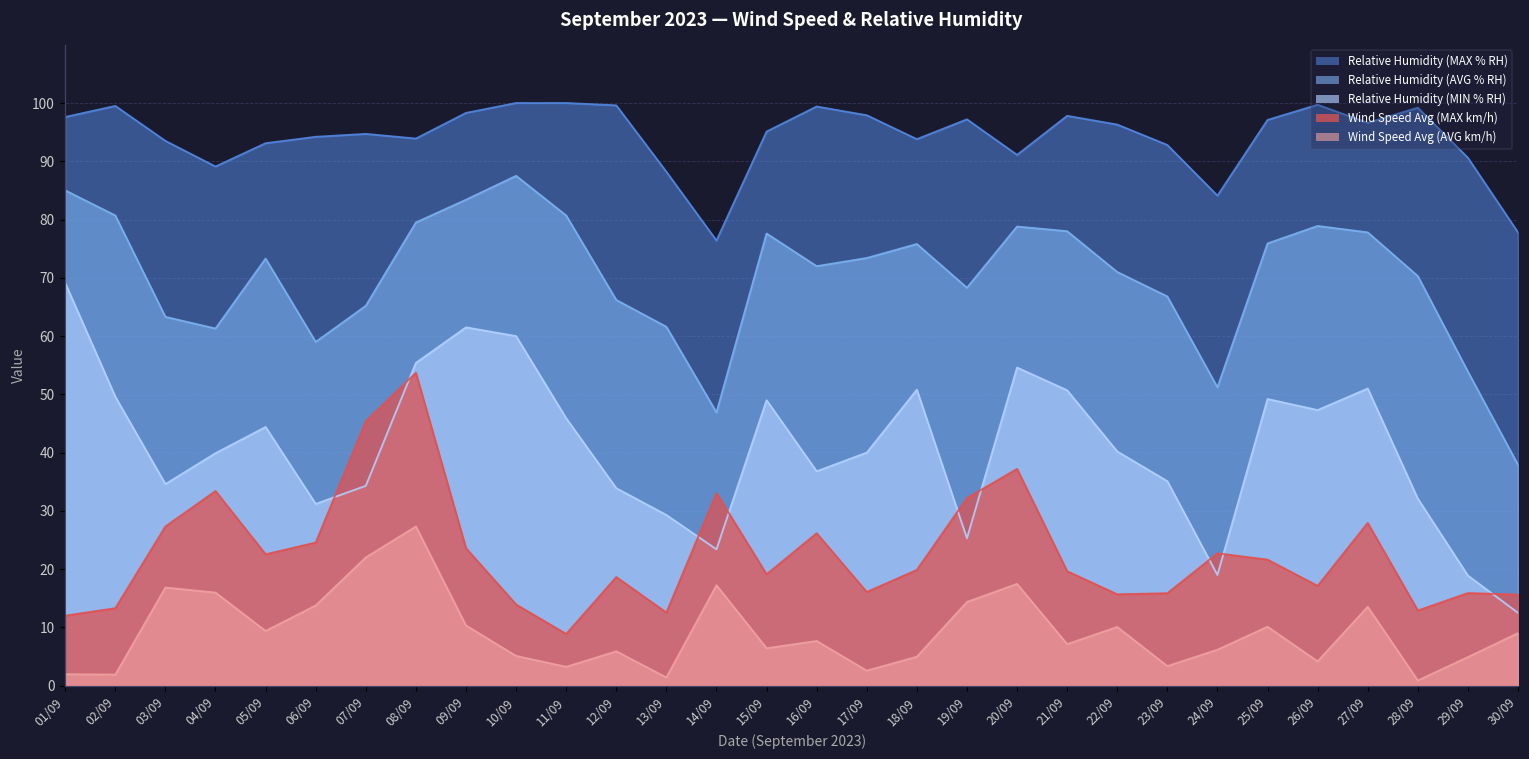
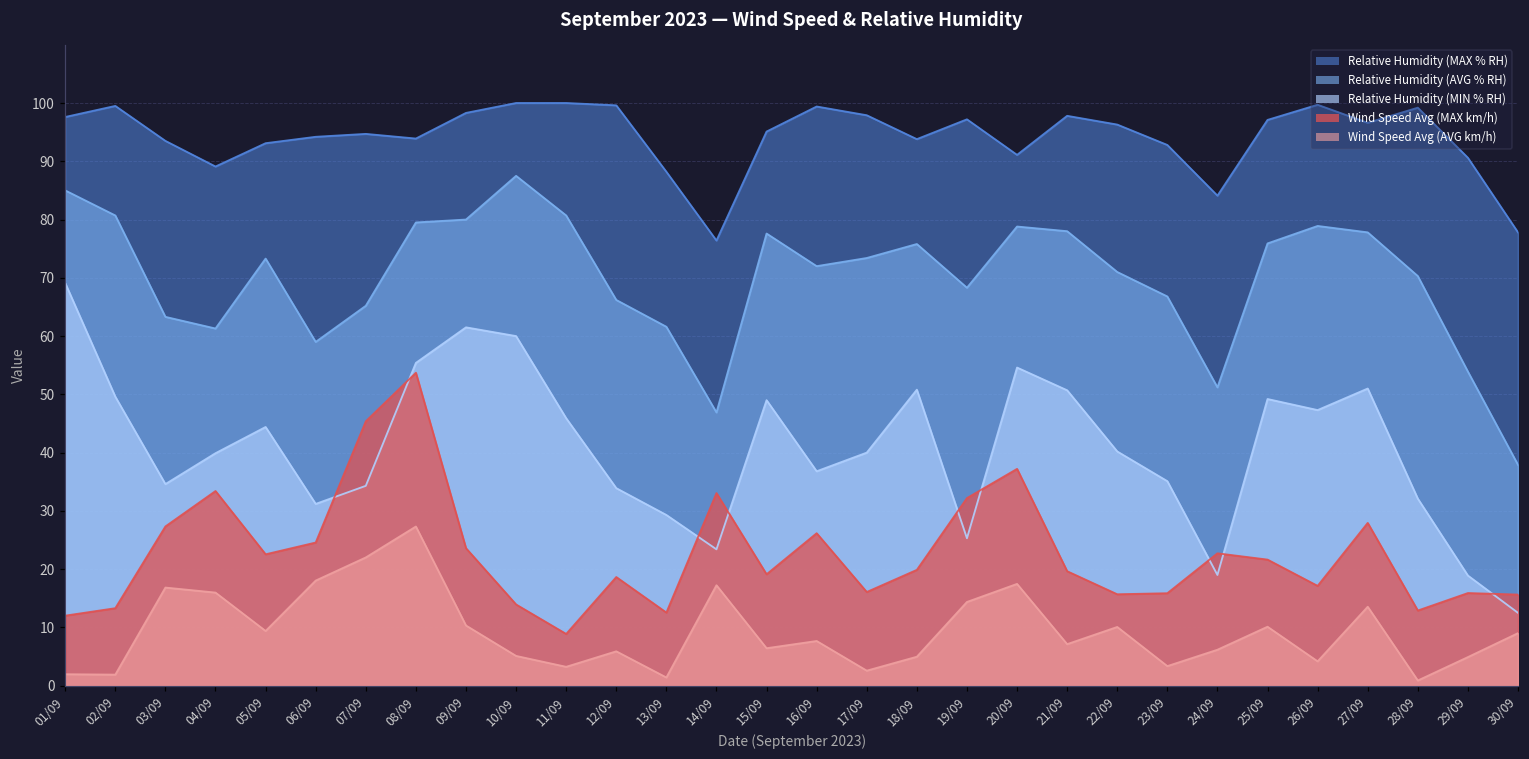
Wind Speed Avg (AVG km/h), 06/09: 14 -> 18
Relative Humidity (AVG % RH), 09/09: 83 -> 80
